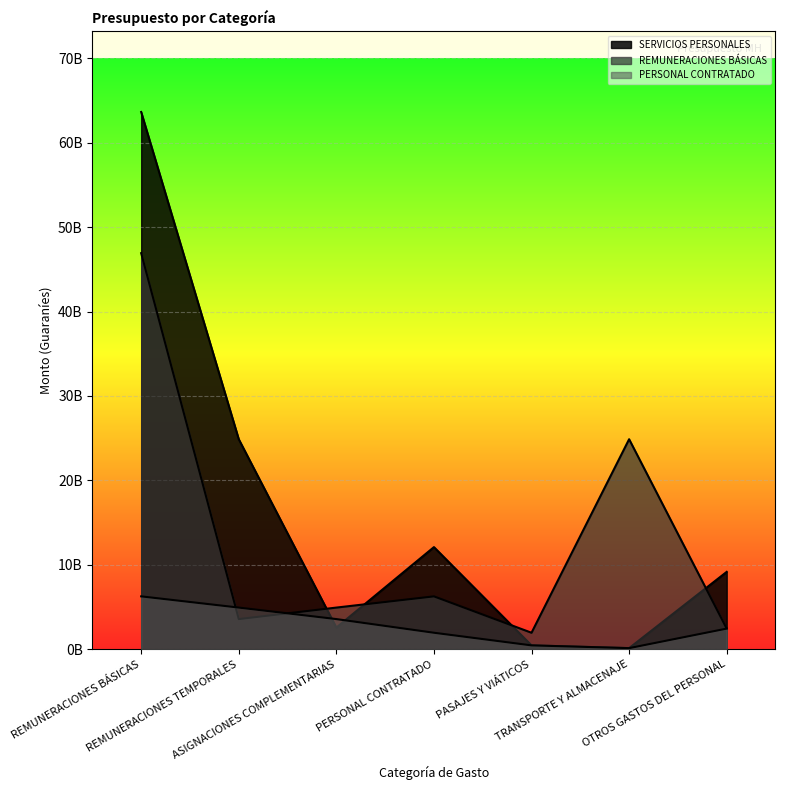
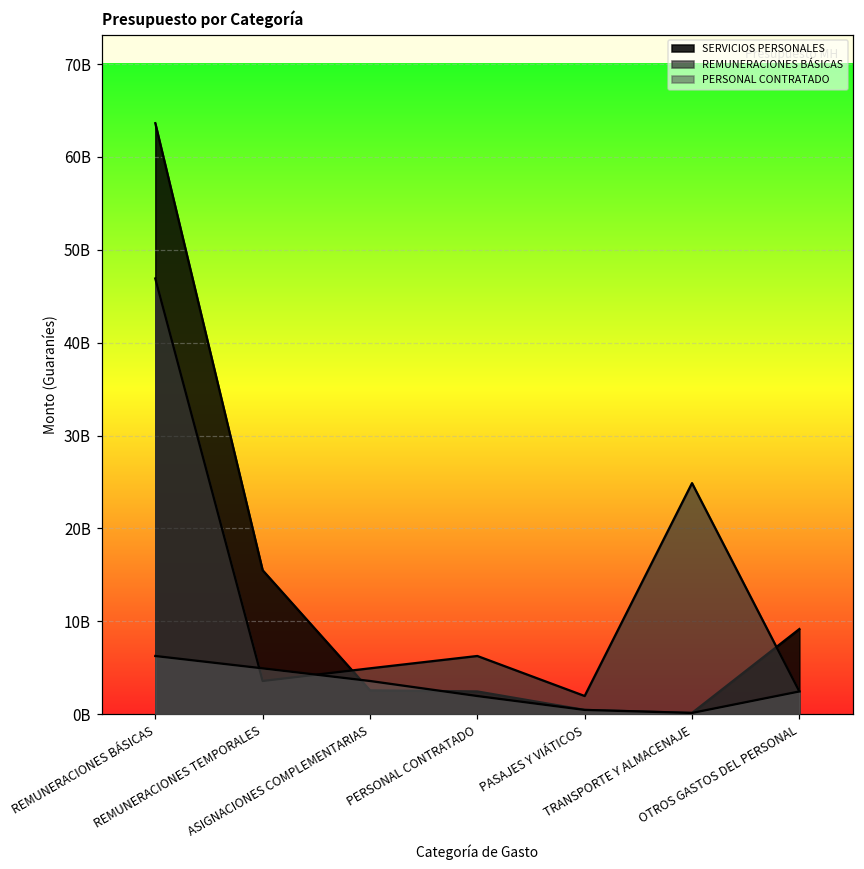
SERVICIOS PERSONALES, REMUNERACIONES TEMPORALES: 25000000000 -> 15000000000
SERVICIOS PERSONALES, PERSONAL CONTRATADO: 12000000000 -> 2000000000
